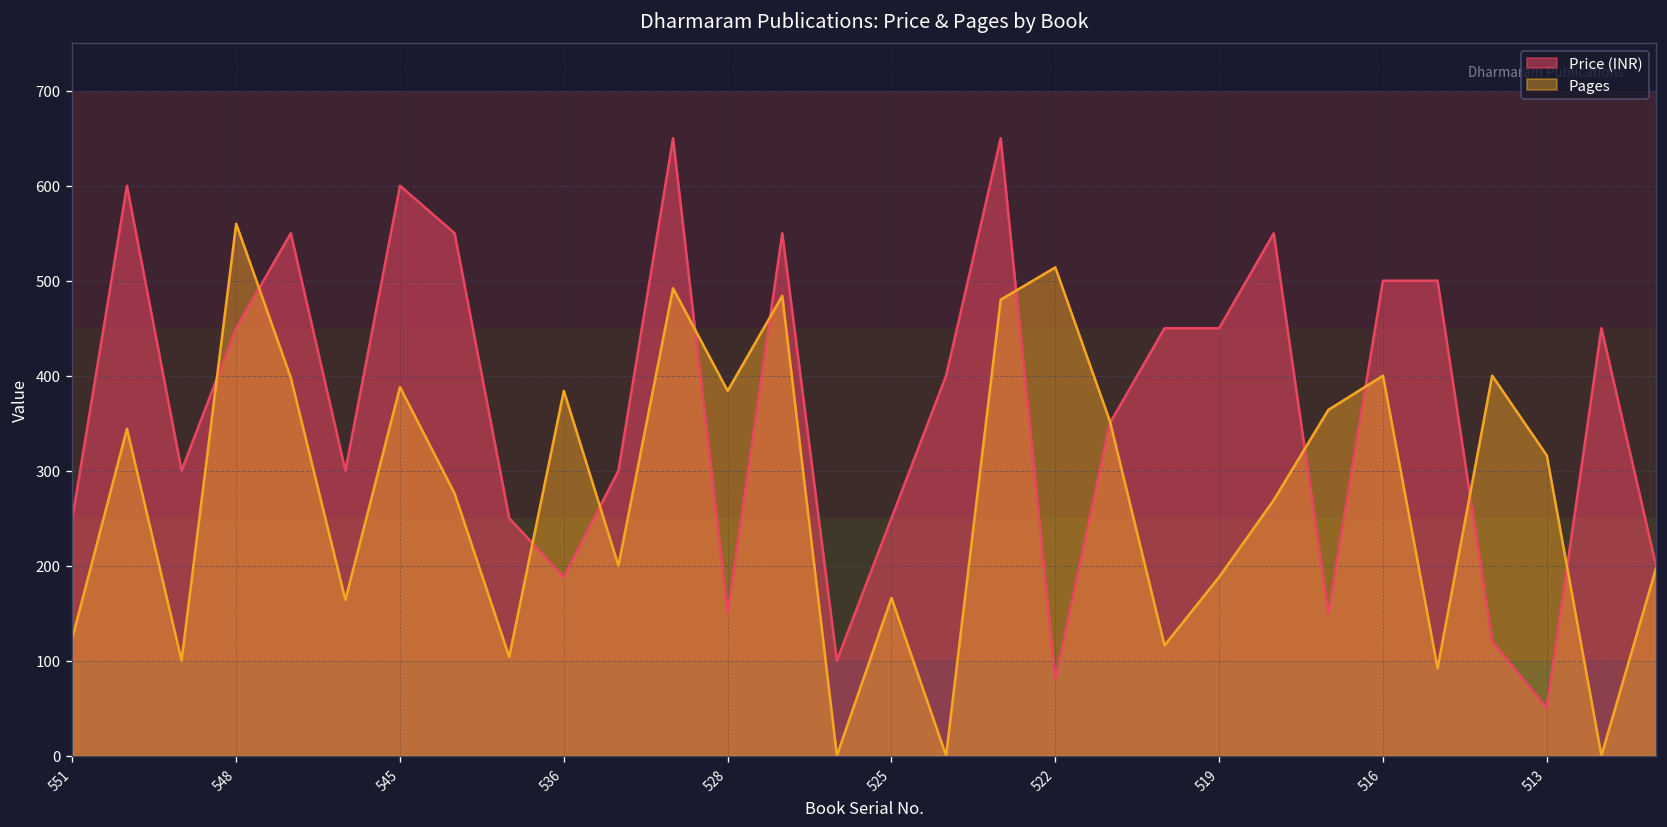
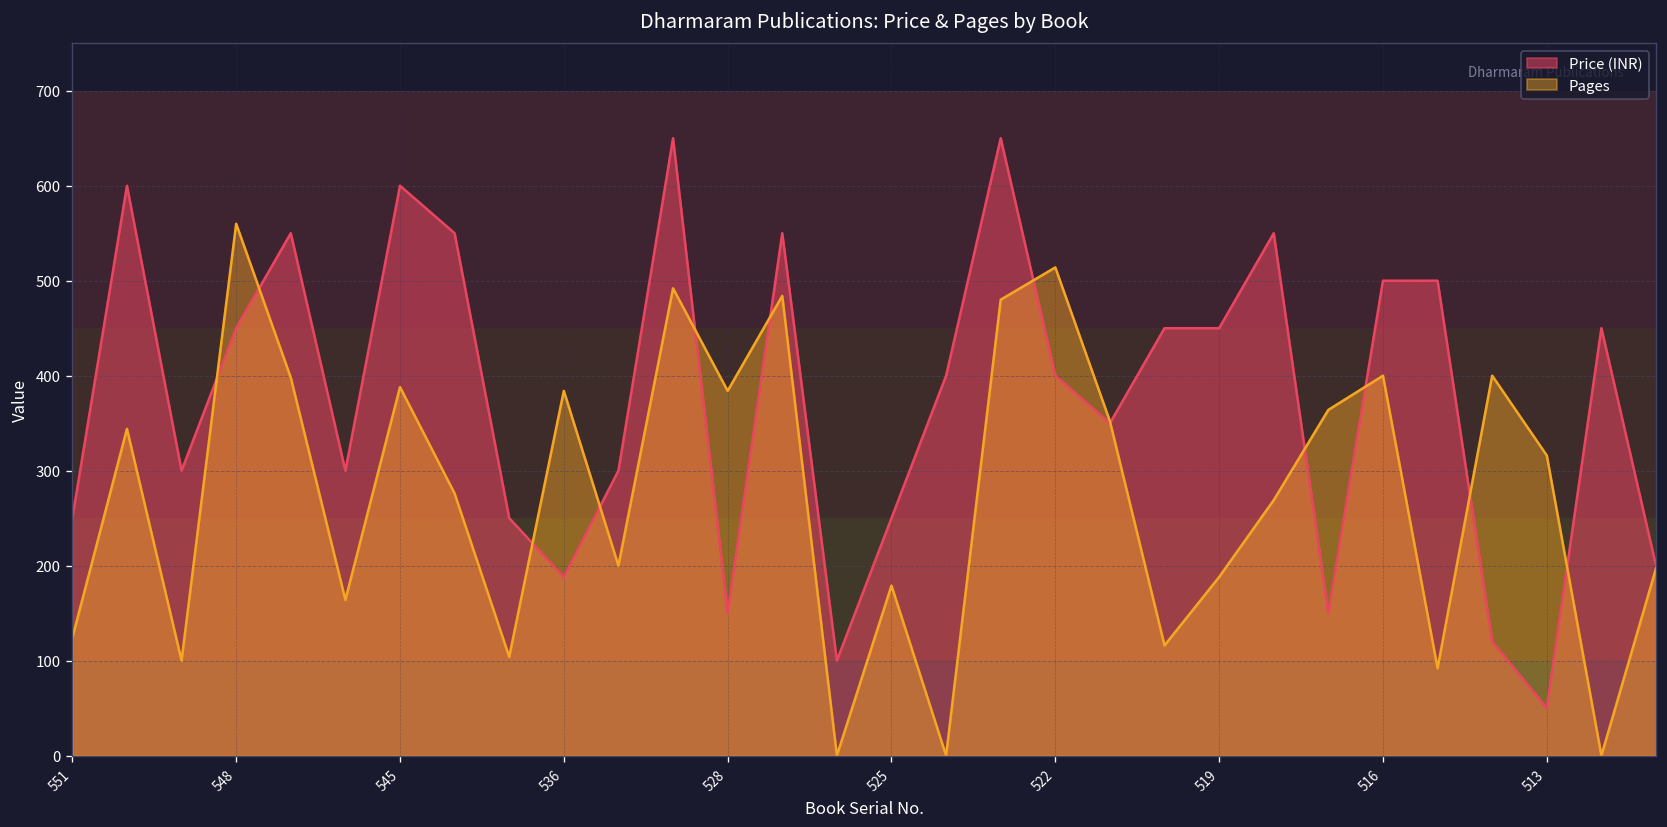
Pages, 525: 170 -> 180
Price (INR), 522: 80 -> 400
